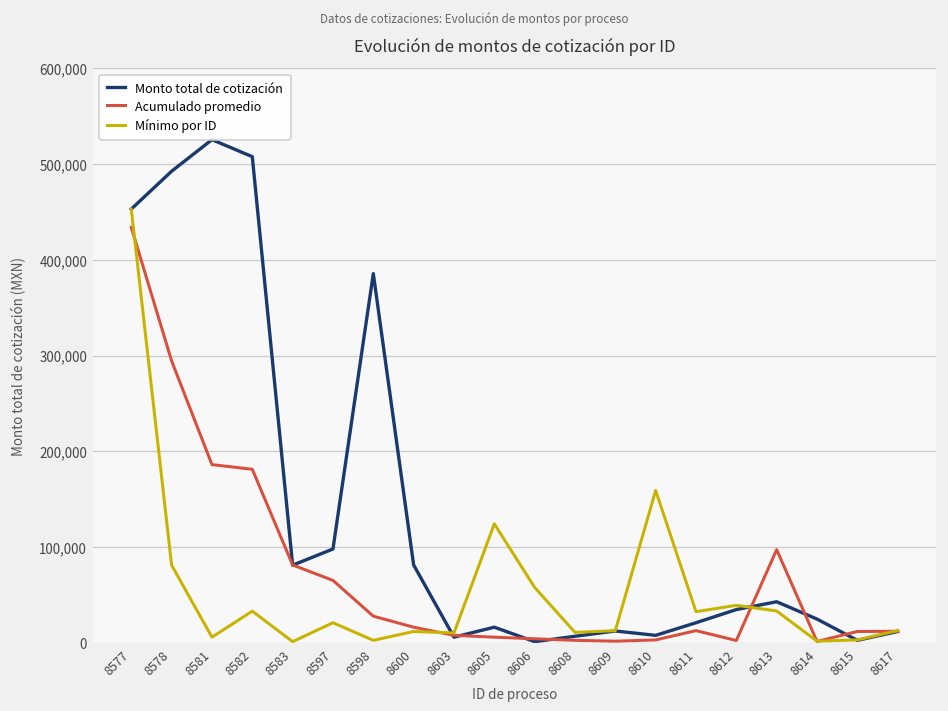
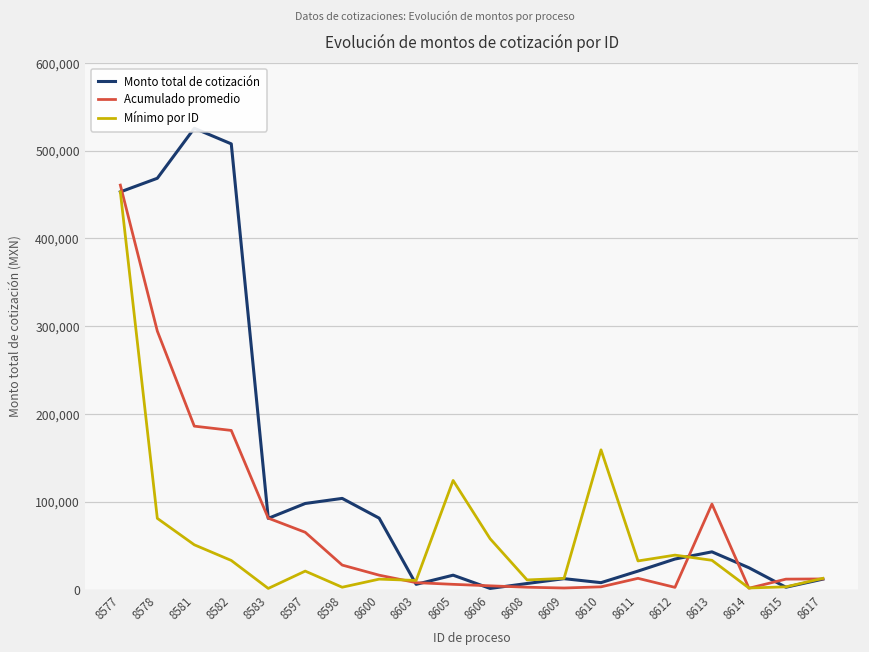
Acumulado promedio, 8577: 430,000 -> 460,000
Monto total de cotización, 8578: 490,000 -> 470,000
Mínimo por ID, 8581: 10,000 -> 50,000
Monto total de cotización, 8598: 390,000 -> 100,000
